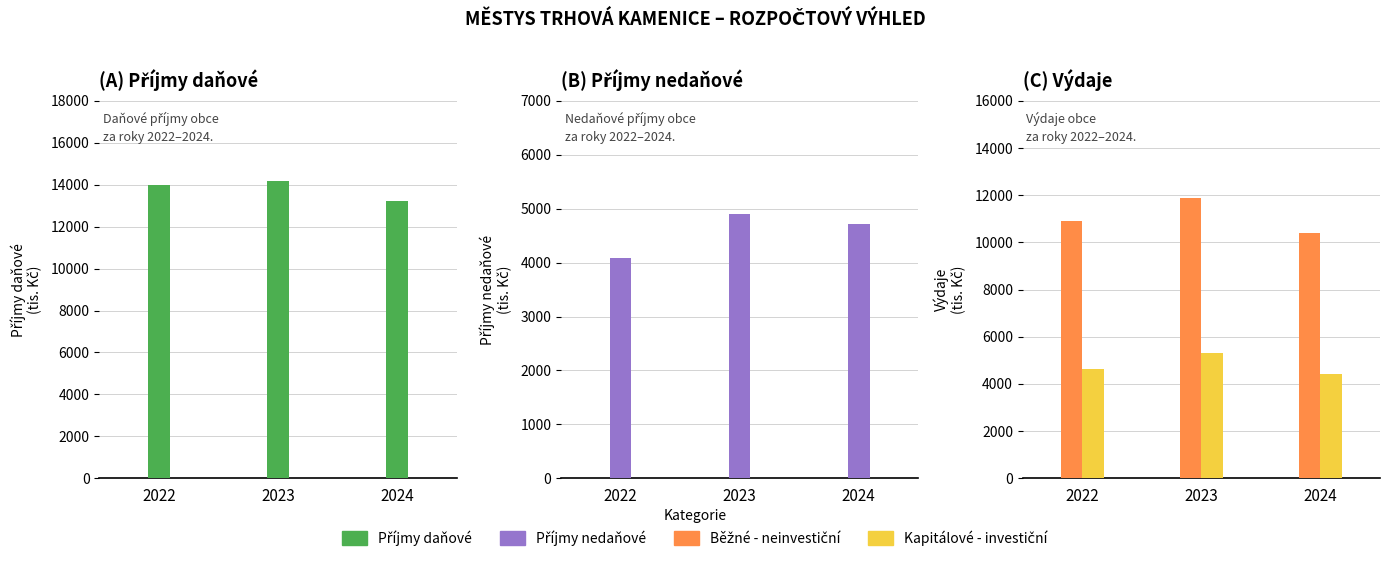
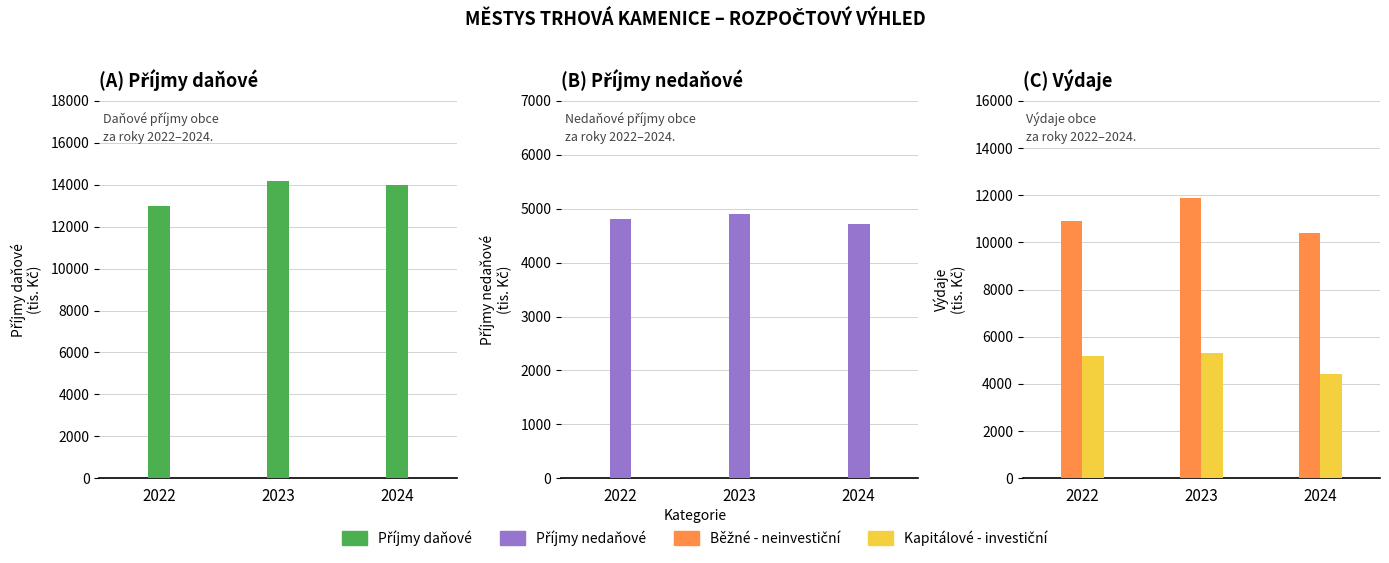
(A) Příjmy daňové, 2022: 14000 -> 13000
(A) Příjmy daňové, 2024: 13200 -> 14000
(B) Příjmy nedaňové, 2022: 4100 -> 4800
(C) Výdaje, Kapitálové - investiční, 2022: 4600 -> 5200
